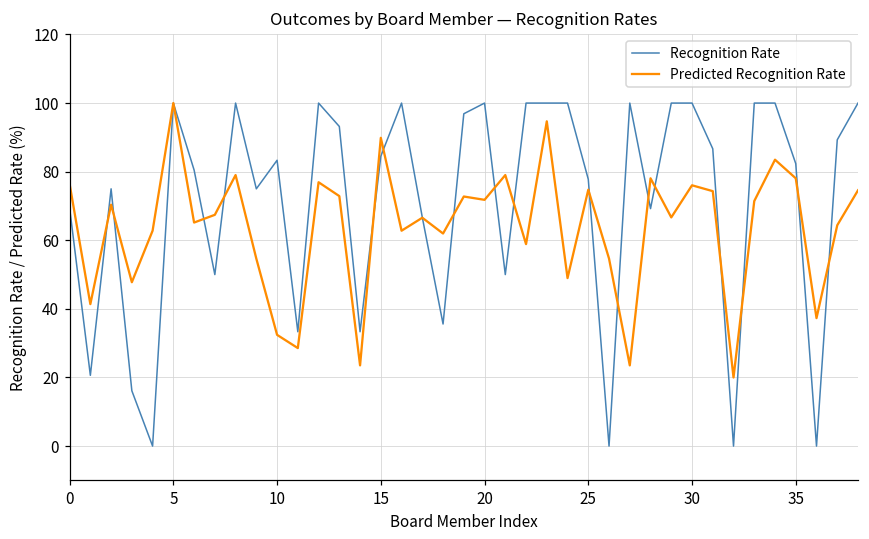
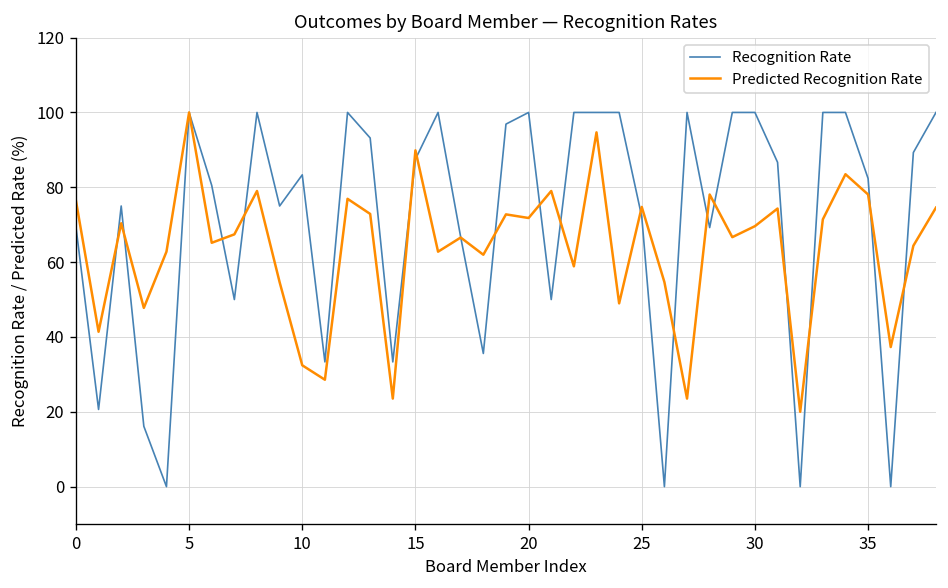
Recognition Rate, 15: 85 -> 88
Recognition Rate, 25: 78 -> 72
Predicted Recognition Rate, 30: 76 -> 70
